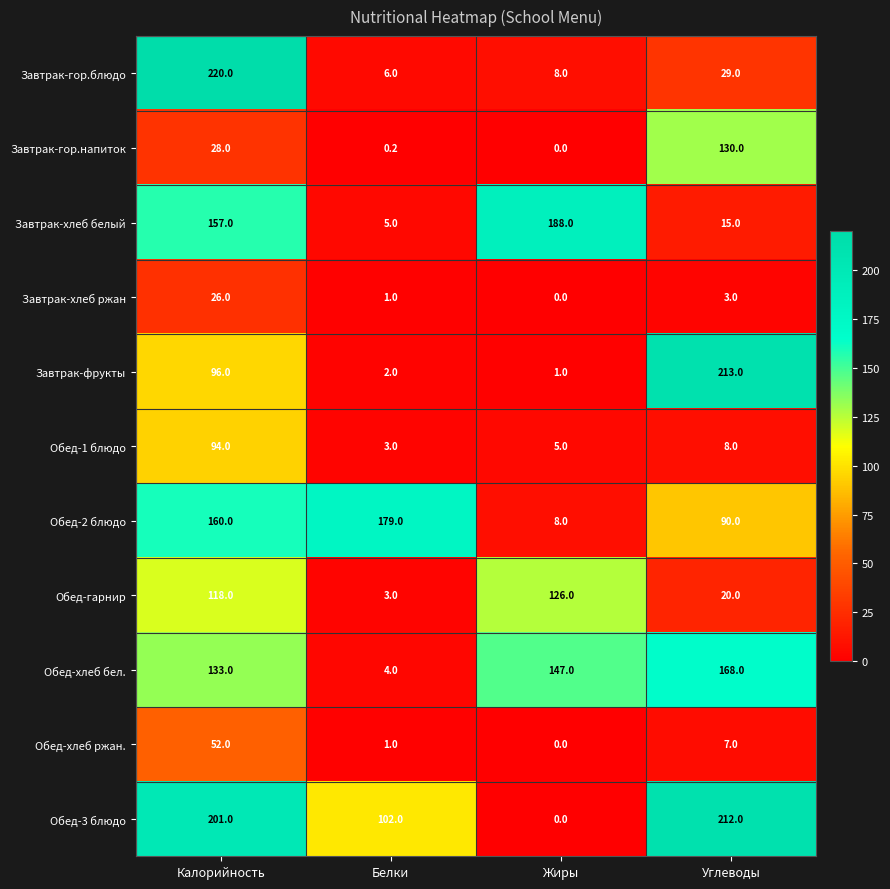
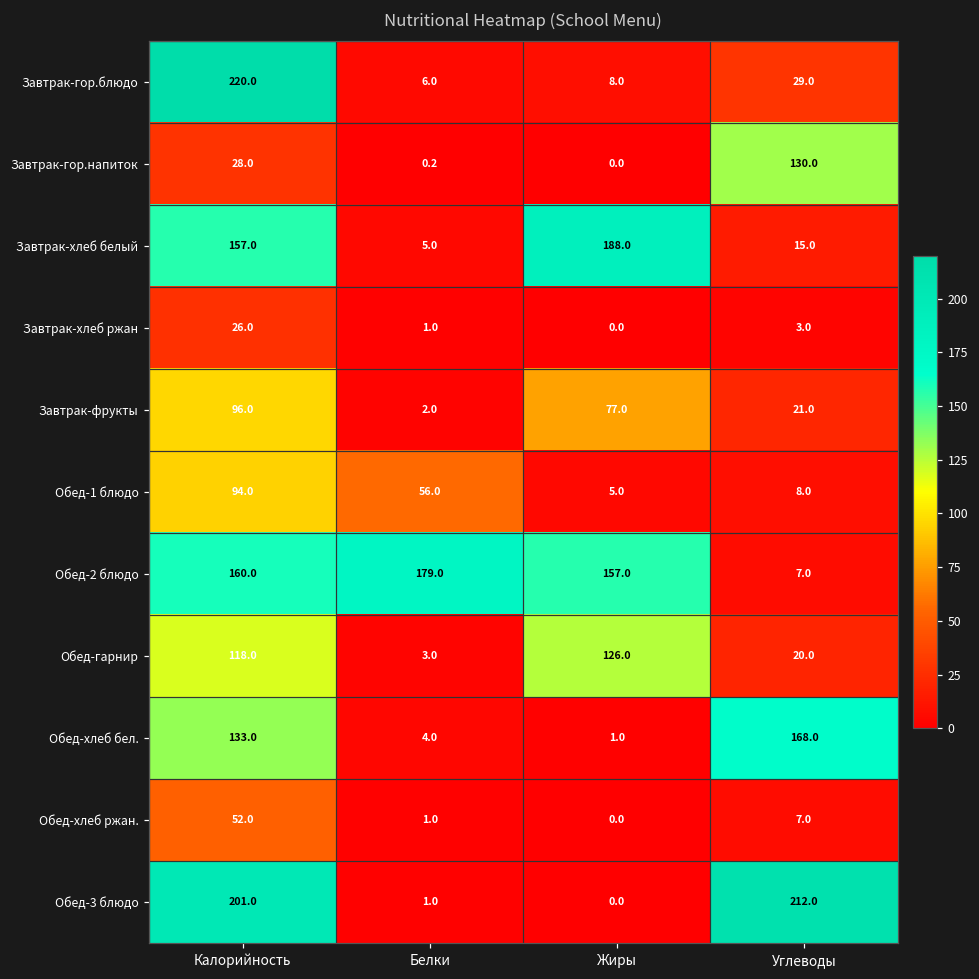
Завтрак-фрукты, Жиры: 1.0 -> 77.0
Завтрак-фрукты, Углеводы: 213.0 -> 21.0
Обед-1 блюдо, Белки: 3.0 -> 56.0
Обед-2 блюдо, Жиры: 8.0 -> 157.0
Обед-2 блюдо, Углеводы: 90.0 -> 7.0
Обед-хлеб бел., Жиры: 147.0 -> 1.0
Обед-3 блюдо, Белки: 102.0 -> 1.0
